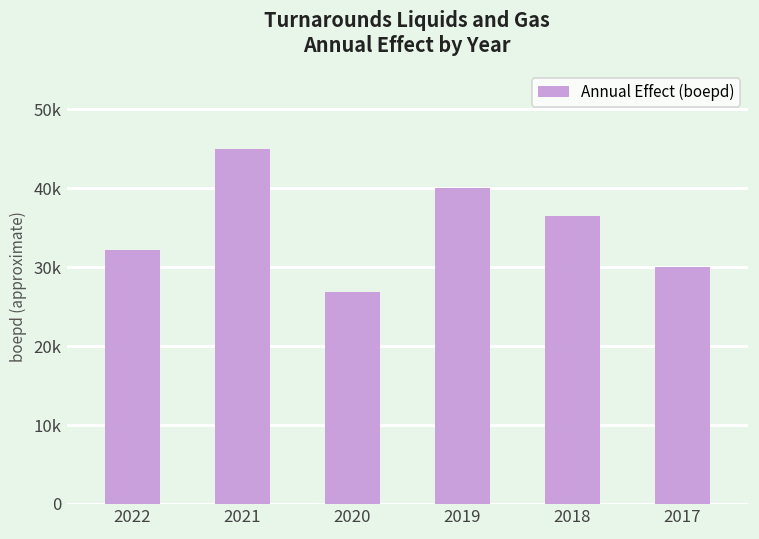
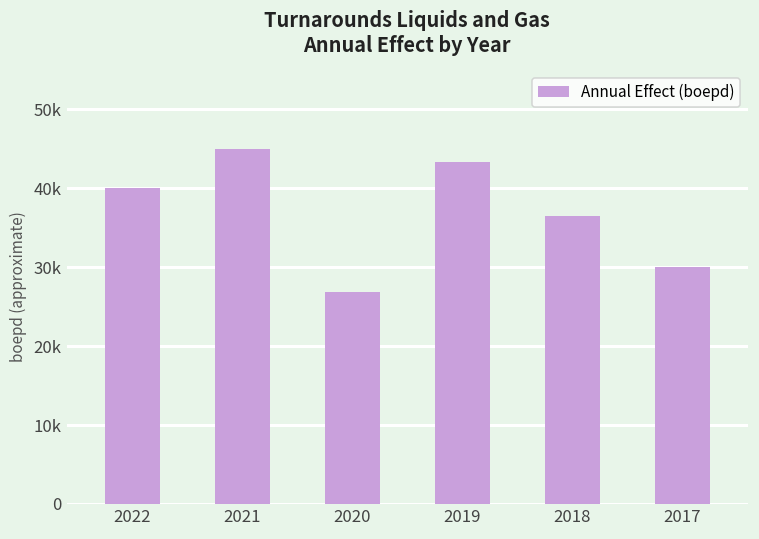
2022: 32000 -> 40000
2019: 40000 -> 43000
